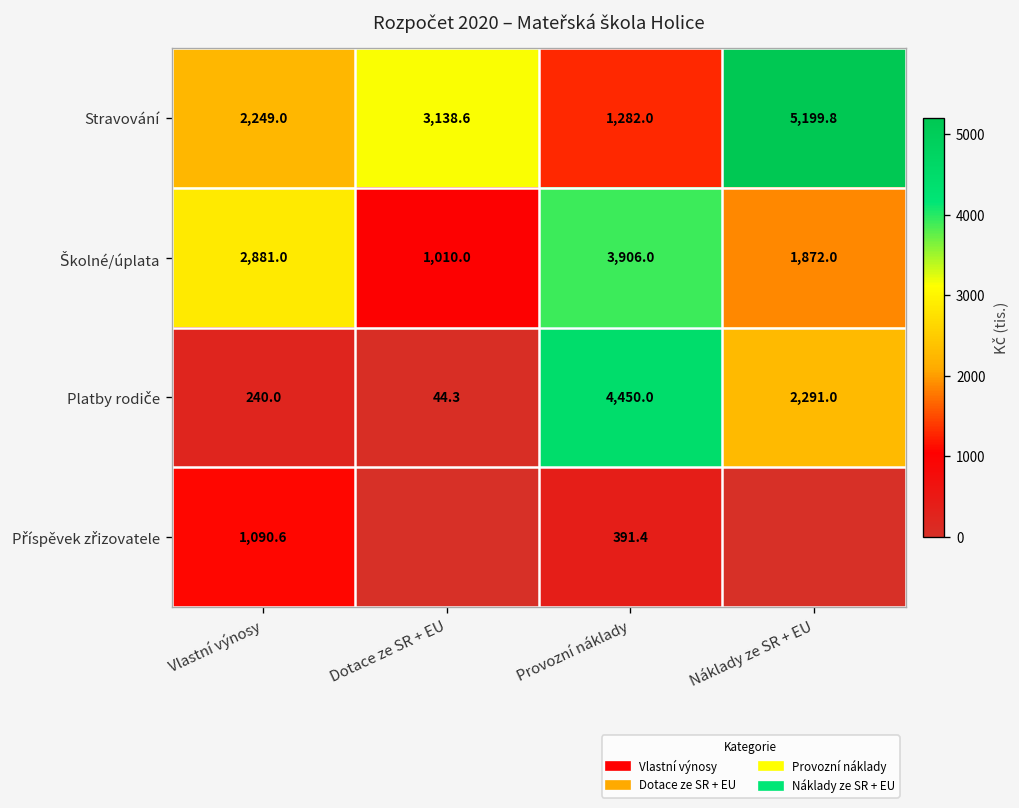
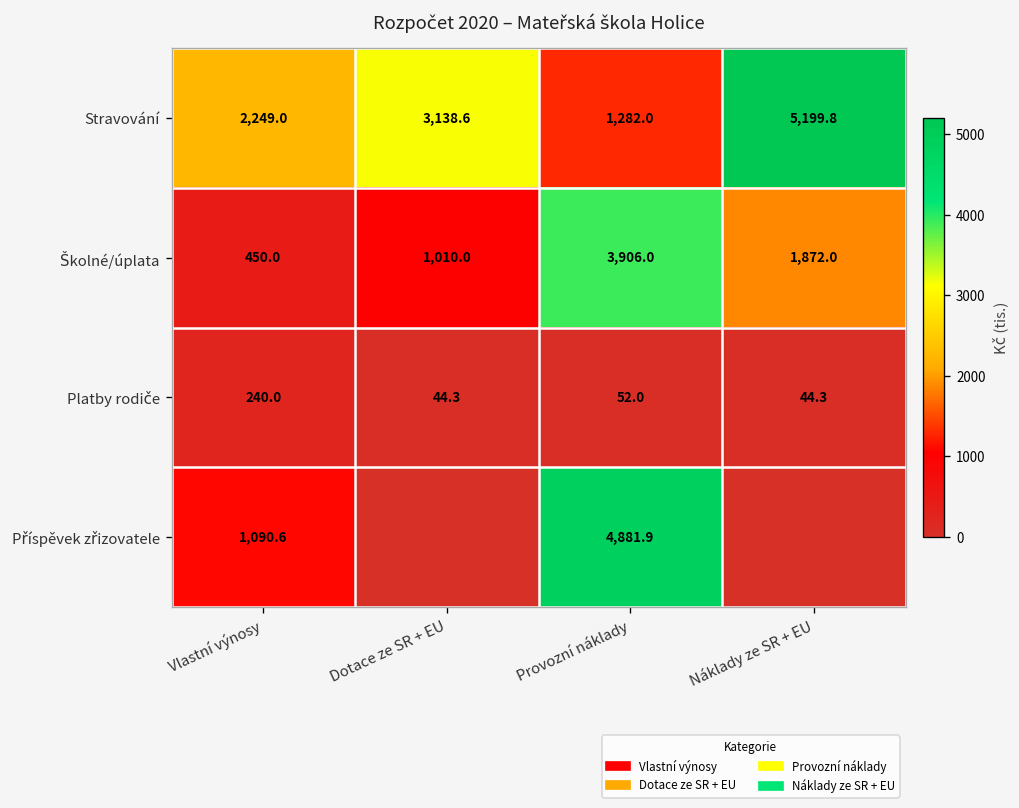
Školné/úplata, Vlastní výnosy: 2,881.0 -> 450.0
Platby rodiče, Provozní náklady: 4,450.0 -> 52.0
Platby rodiče, Náklady ze SR + EU: 2,291.0 -> 44.3
Příspěvek zřizovatele, Provozní náklady: 391.4 -> 4,881.9
